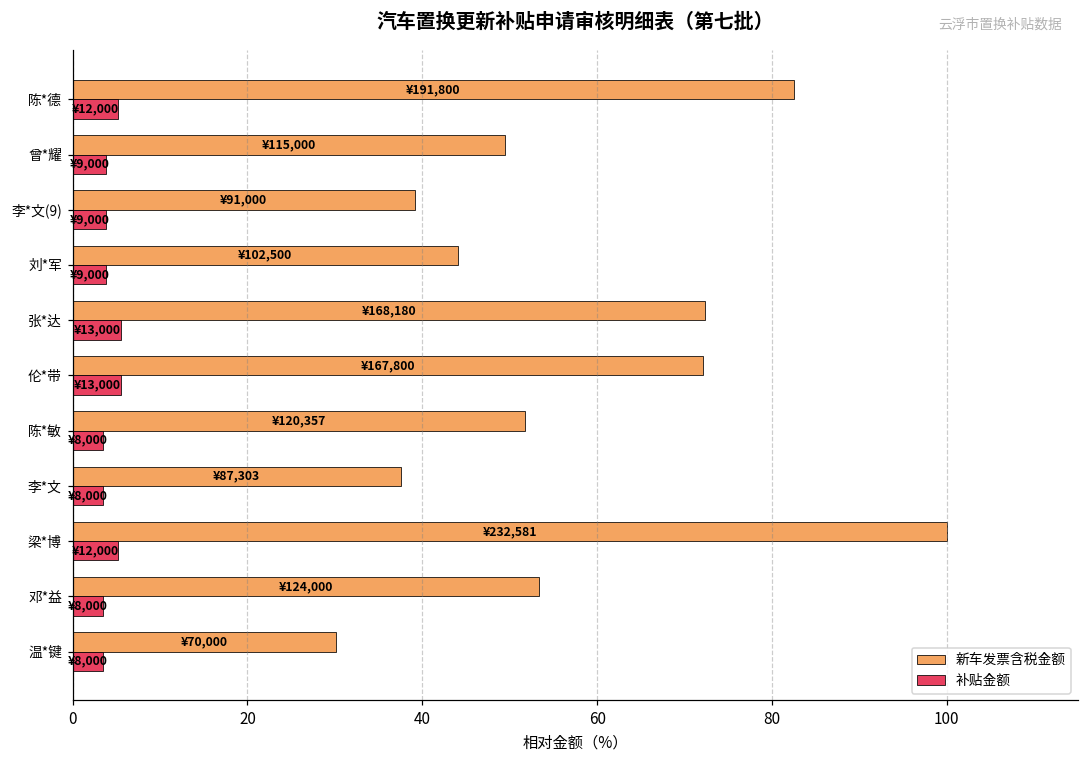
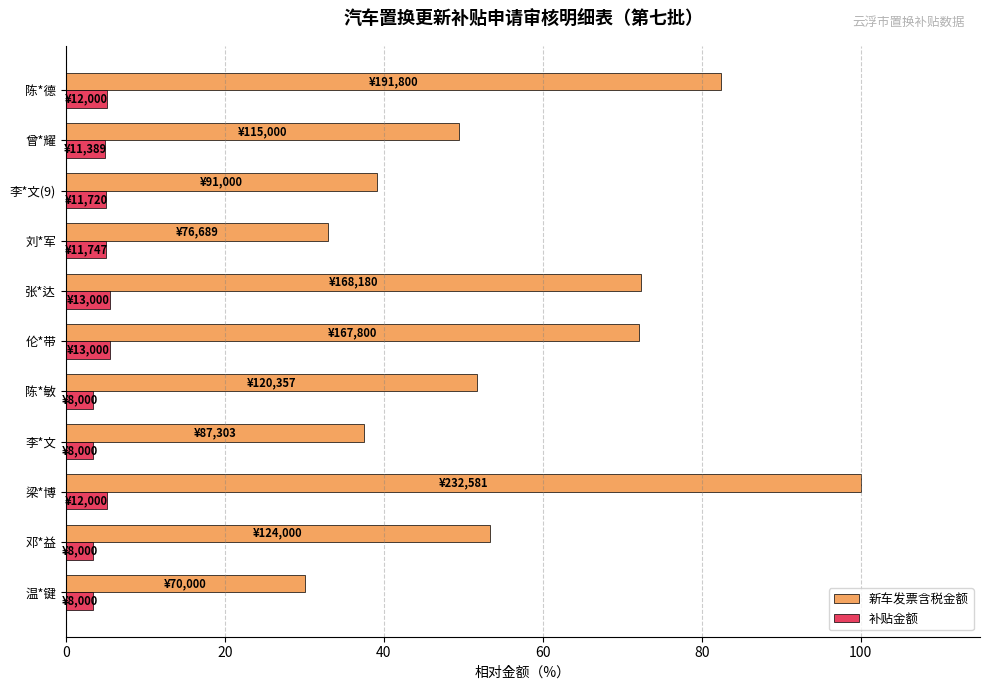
补贴金额, 曾*耀: ¥9,000 -> ¥11,389
补贴金额, 李*文(9): ¥9,000 -> ¥11,720
新车发票含税金额, 刘*军: ¥102,500 -> ¥76,689
补贴金额, 刘*军: ¥9,000 -> ¥11,747
